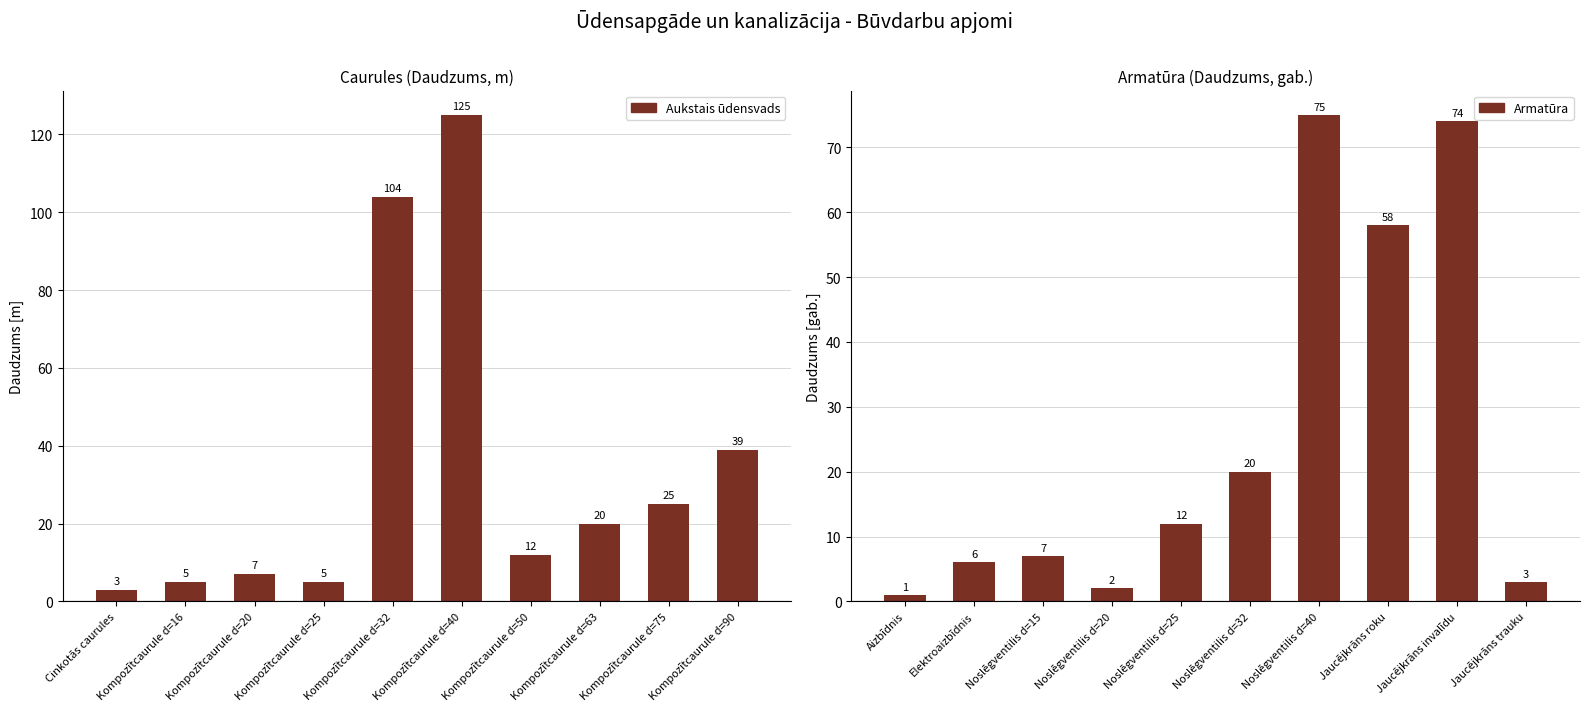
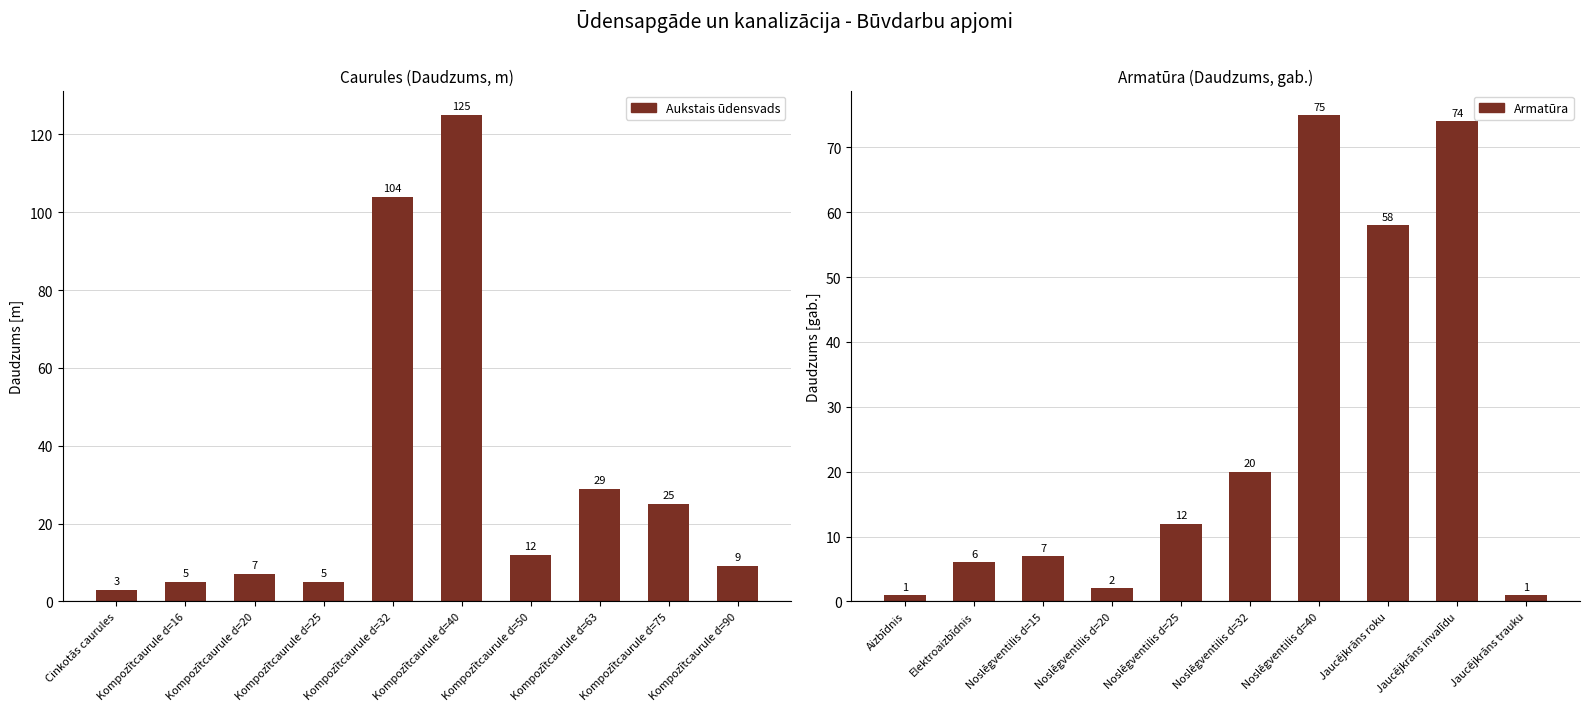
Caurules (Daudzums, m), Kompozītcaurule d=63: 20 -> 29
Caurules (Daudzums, m), Kompozītcaurule d=90: 39 -> 9
Armatūra (Daudzums, gab.), Jaucējkrāns trauku: 3 -> 1
